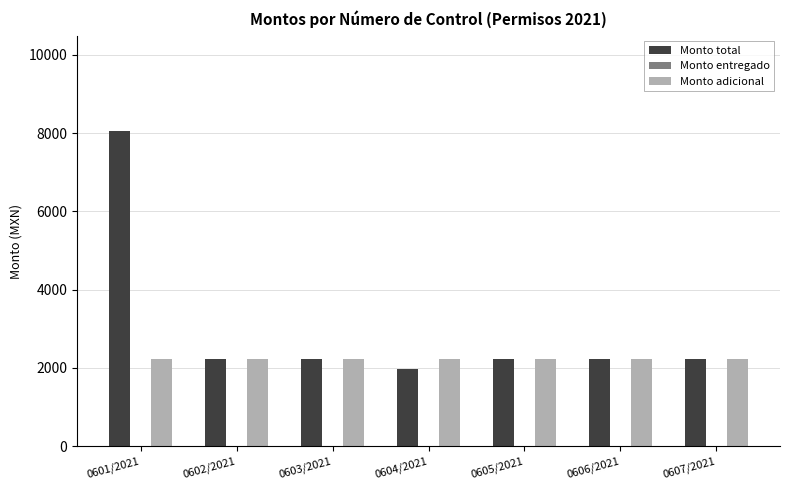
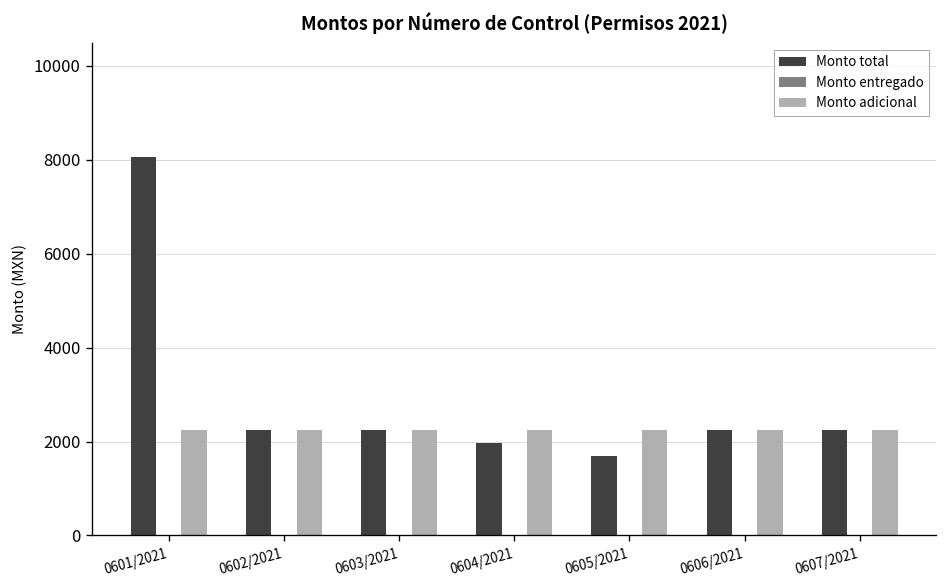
Monto total, 0605/2021: 2200 -> 1700
